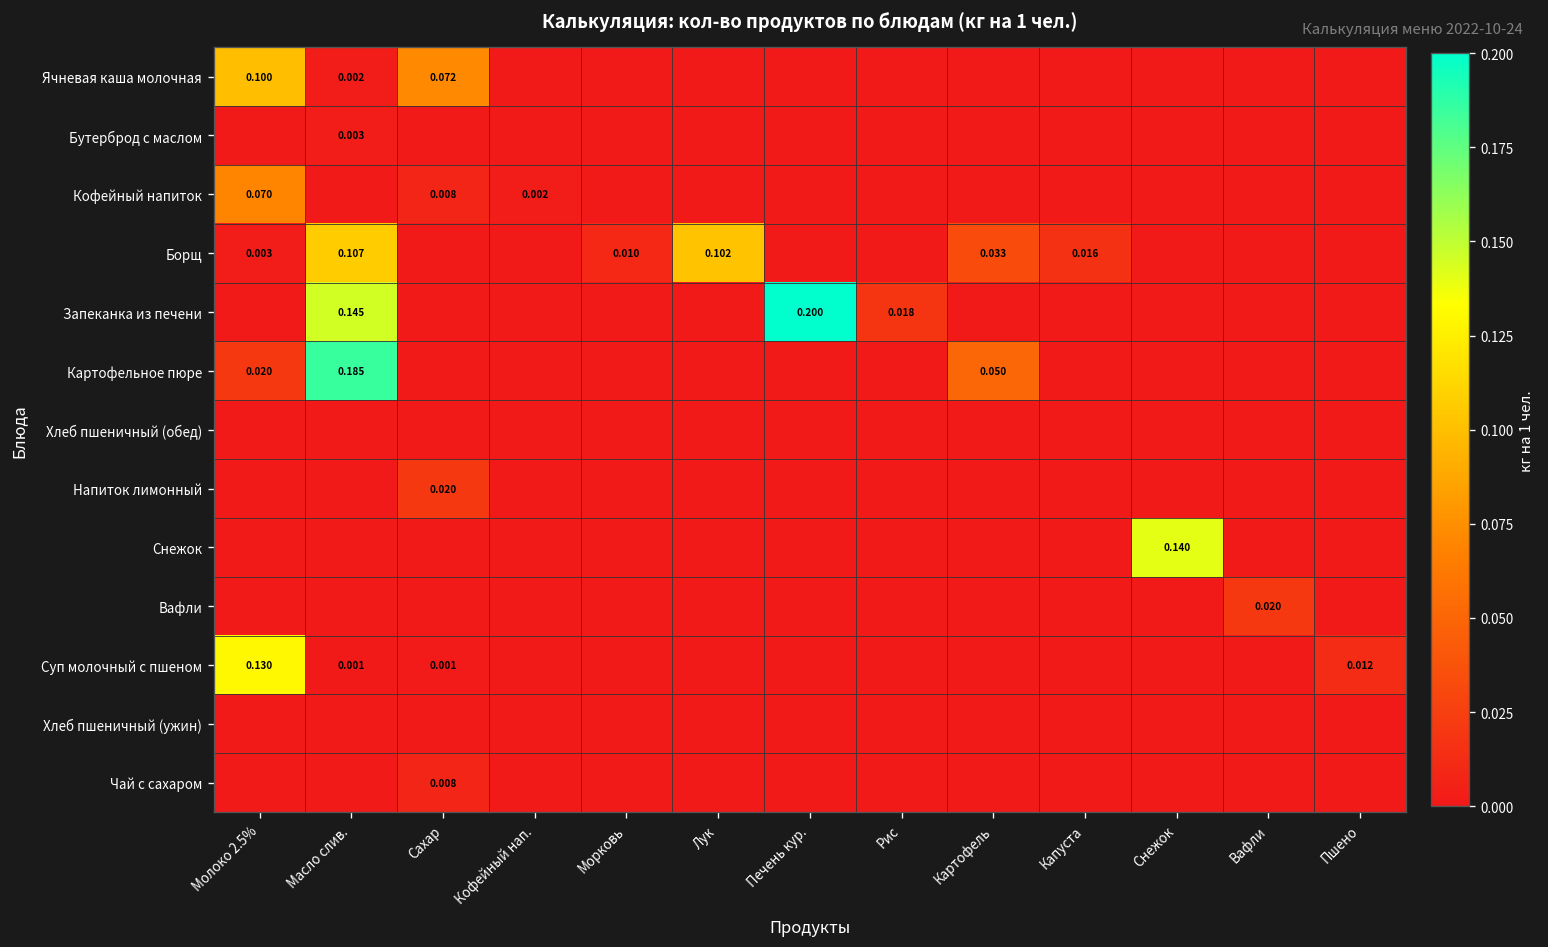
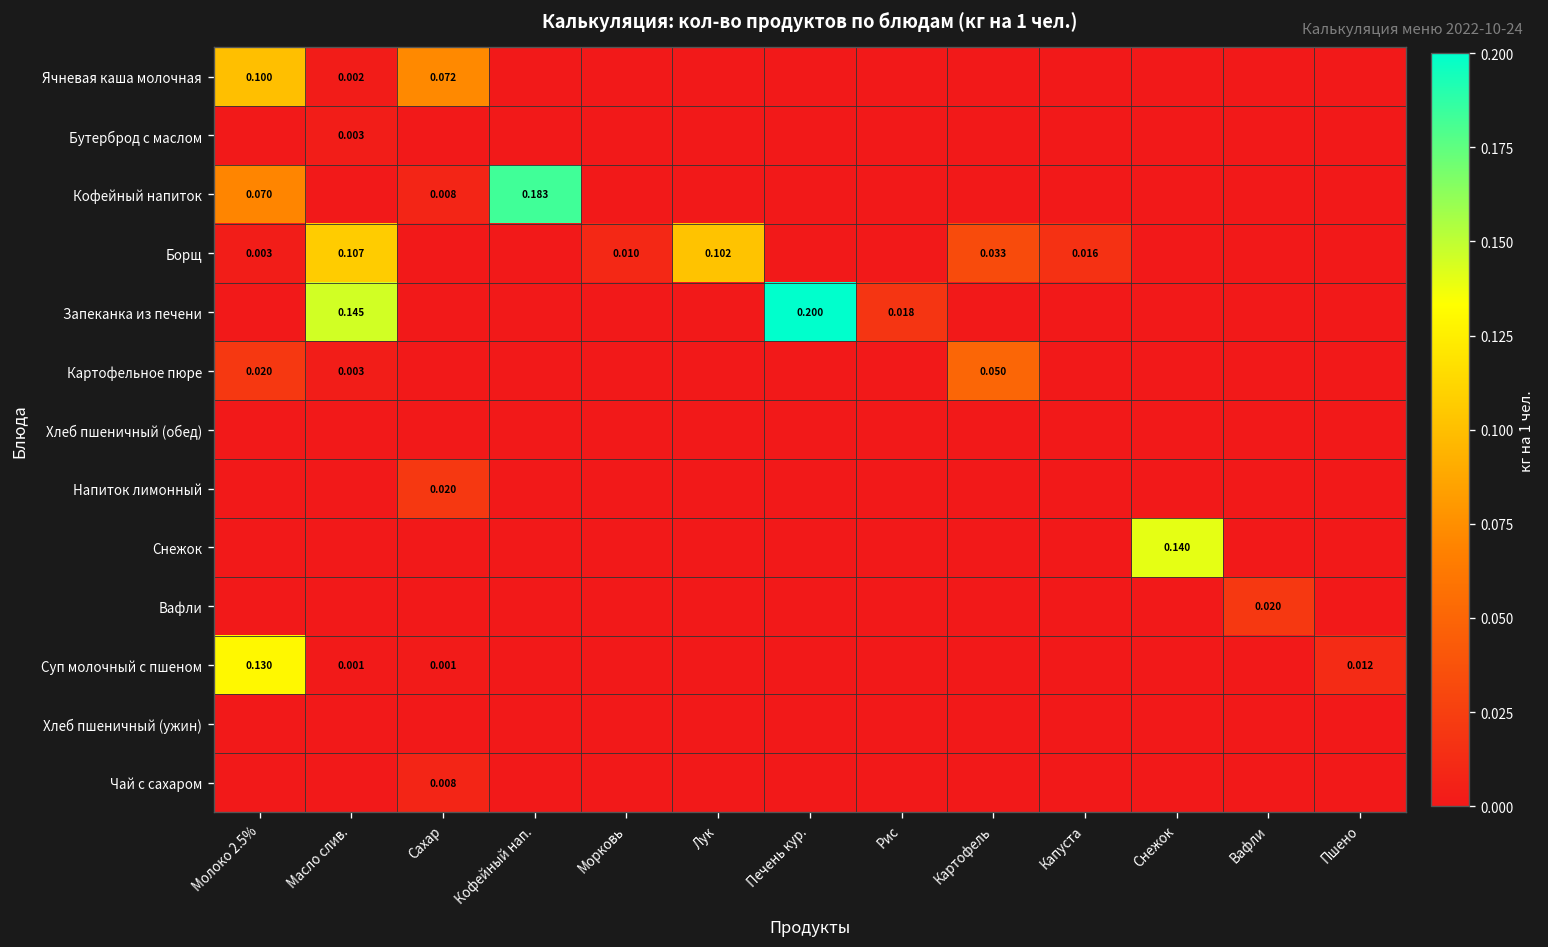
Кофейный напиток, Кофейный нап.: 0.002 -> 0.183
Картофельное пюре, Масло слив.: 0.185 -> 0.003
